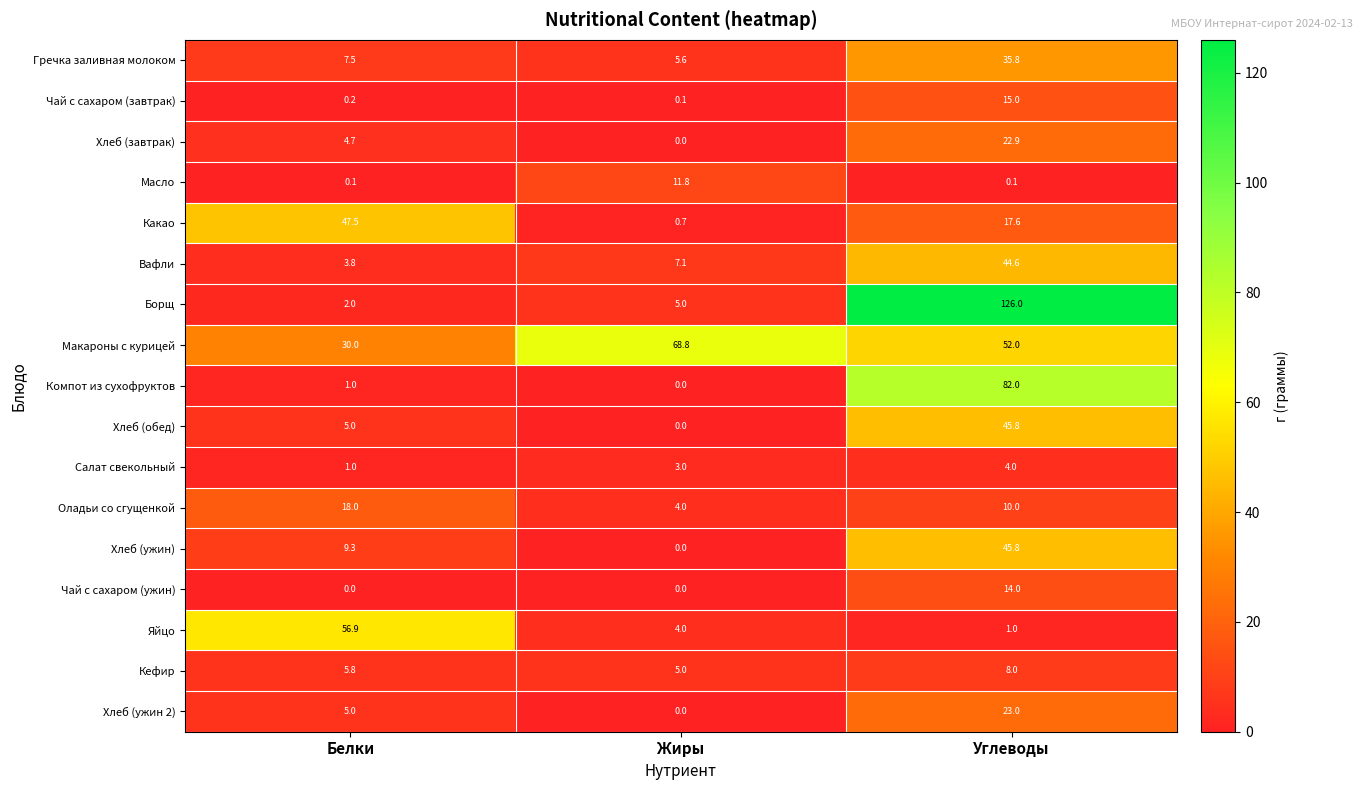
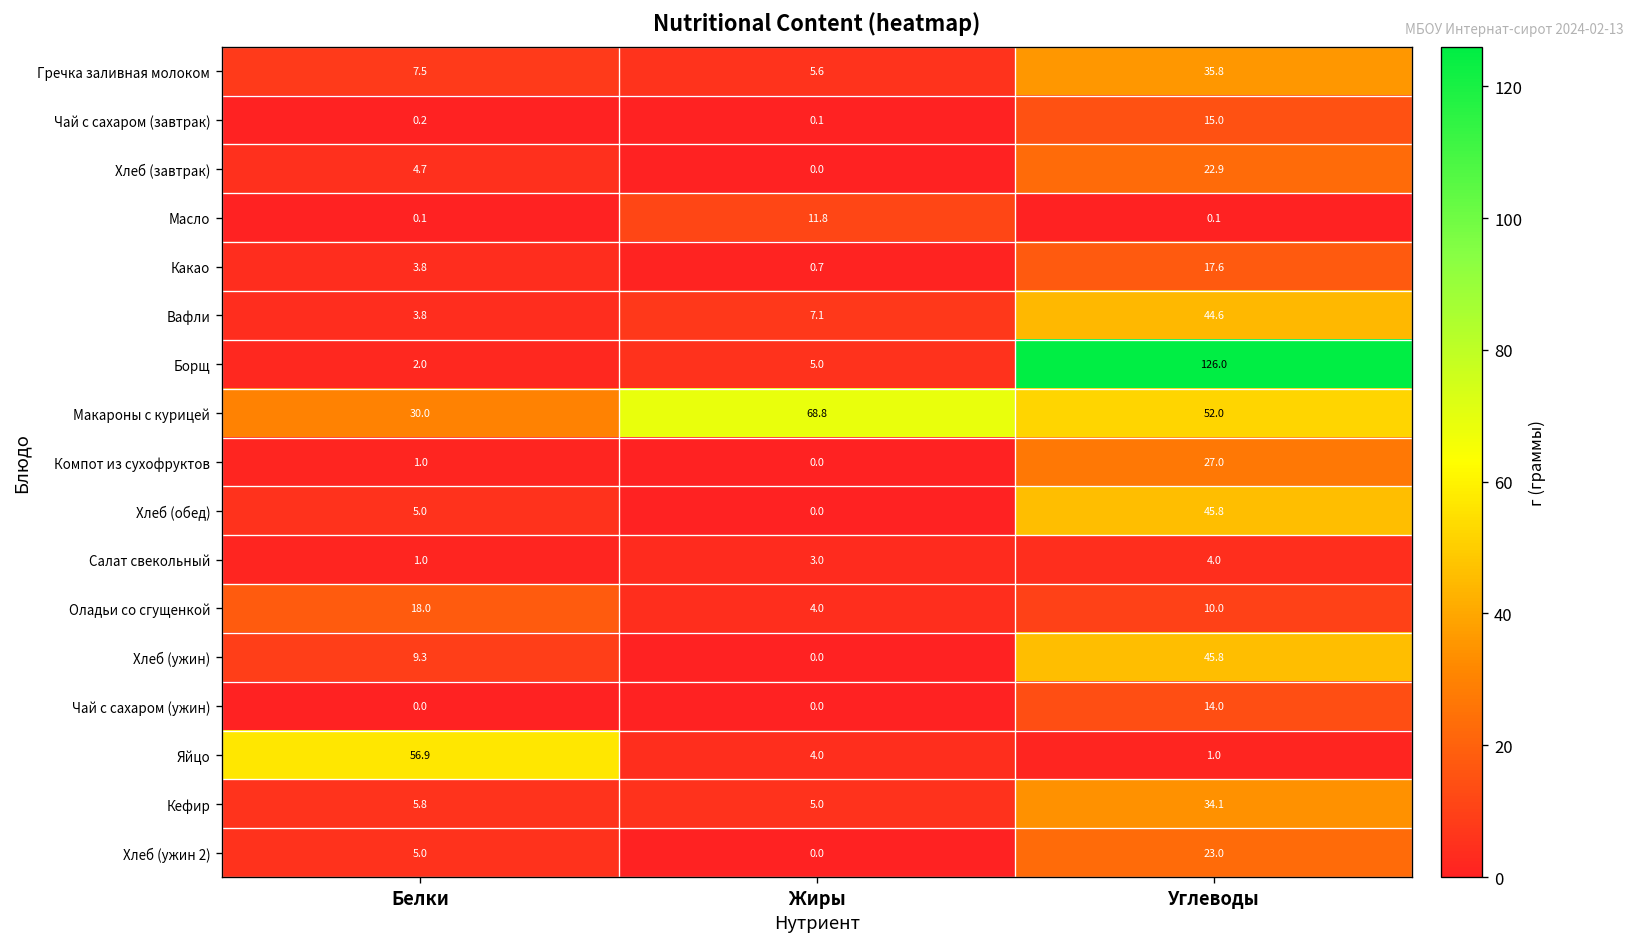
Какао, Белки: 47.5 -> 3.8
Компот из сухофруктов, Углеводы: 82.0 -> 27.0
Кефир, Углеводы: 8.0 -> 34.1
